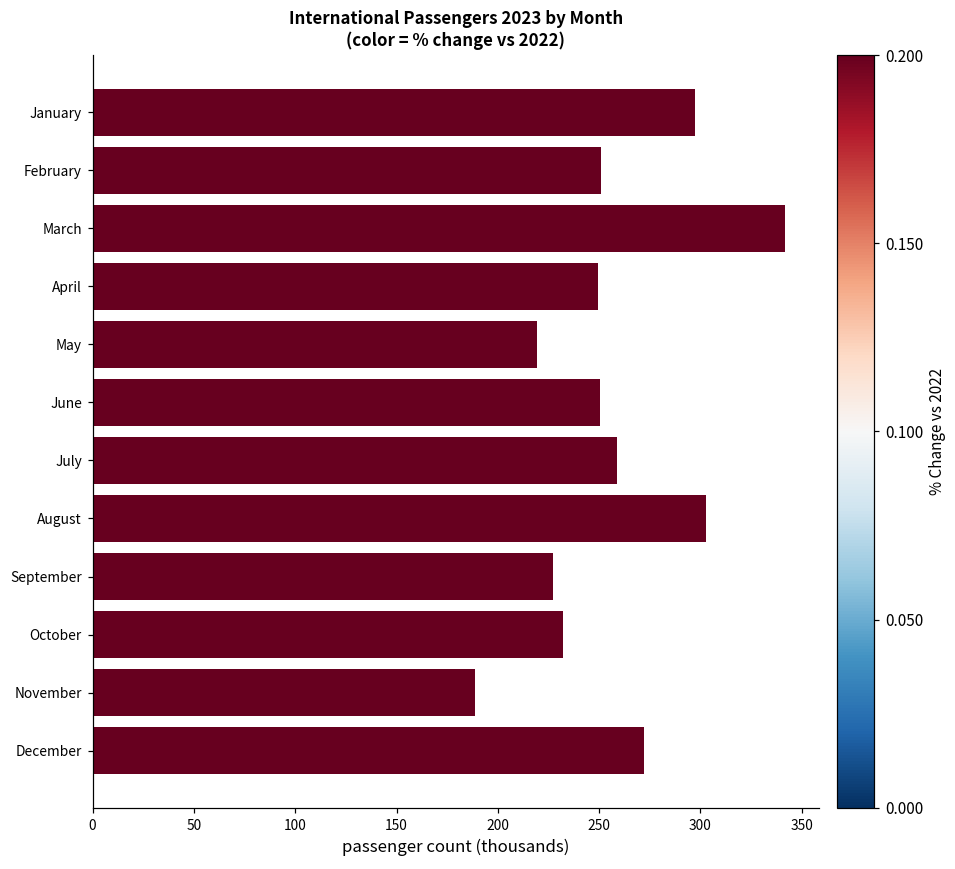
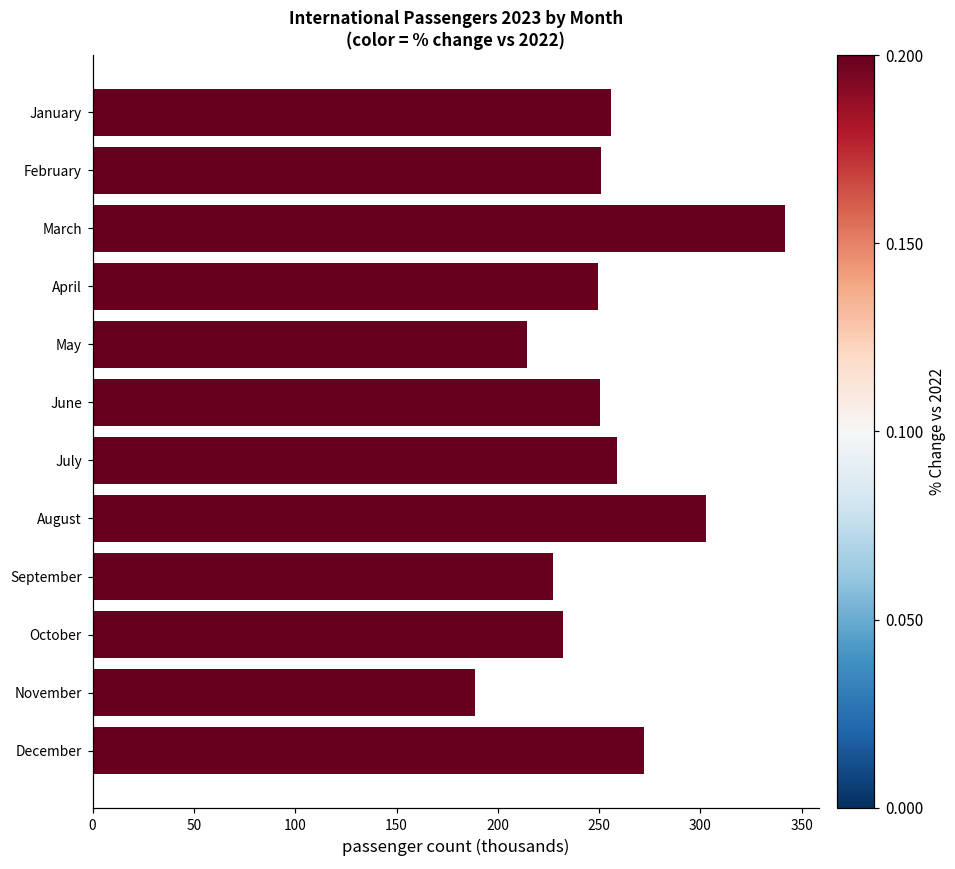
January: 297 -> 256
May: 219 -> 214
